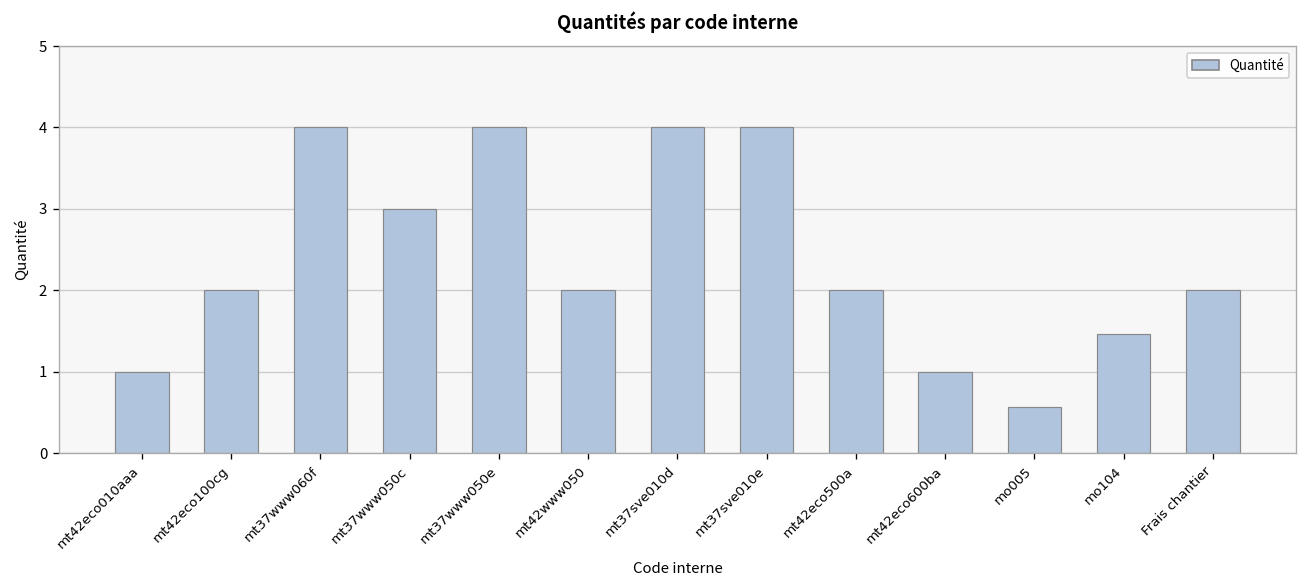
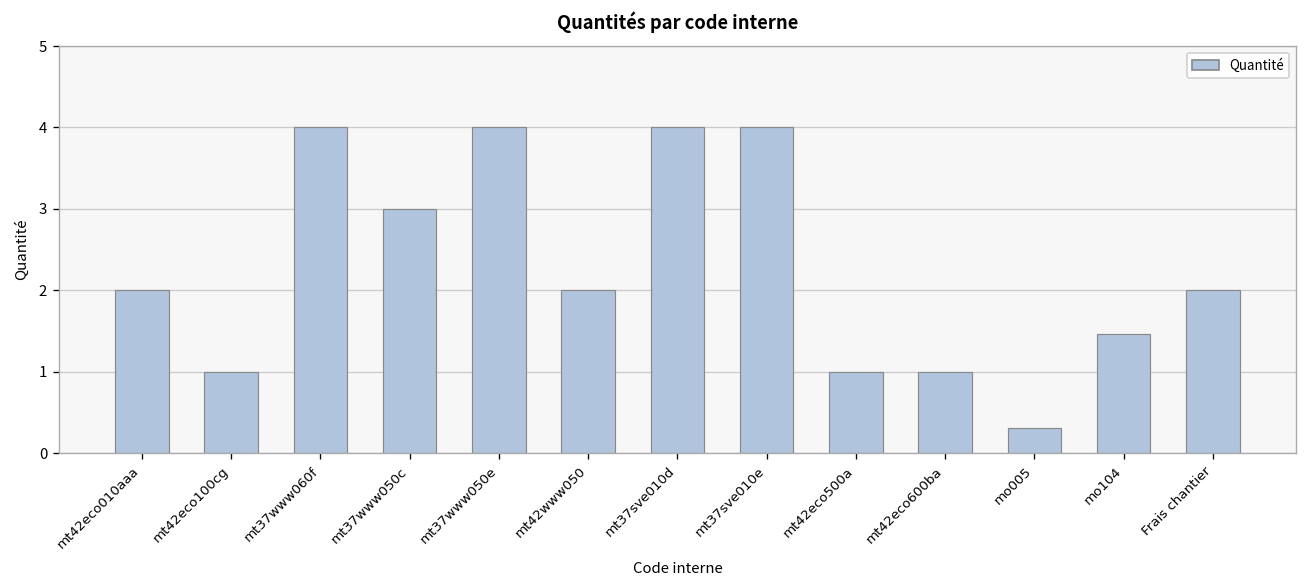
mt42eco010aaa: 1 -> 2
mt42eco100cg: 2 -> 1
mt42eco500a: 2 -> 1
mo005: 0.6 -> 0.3
